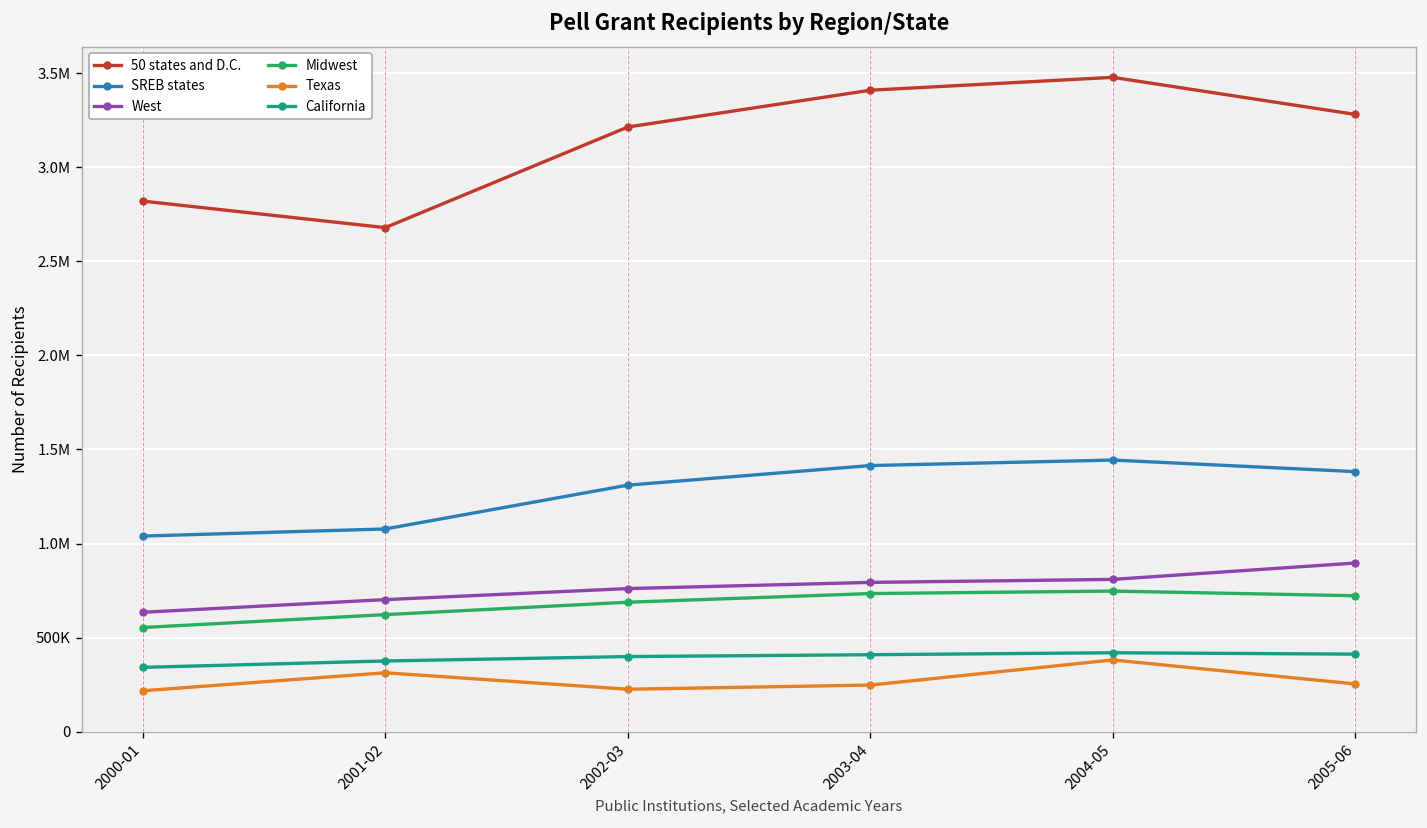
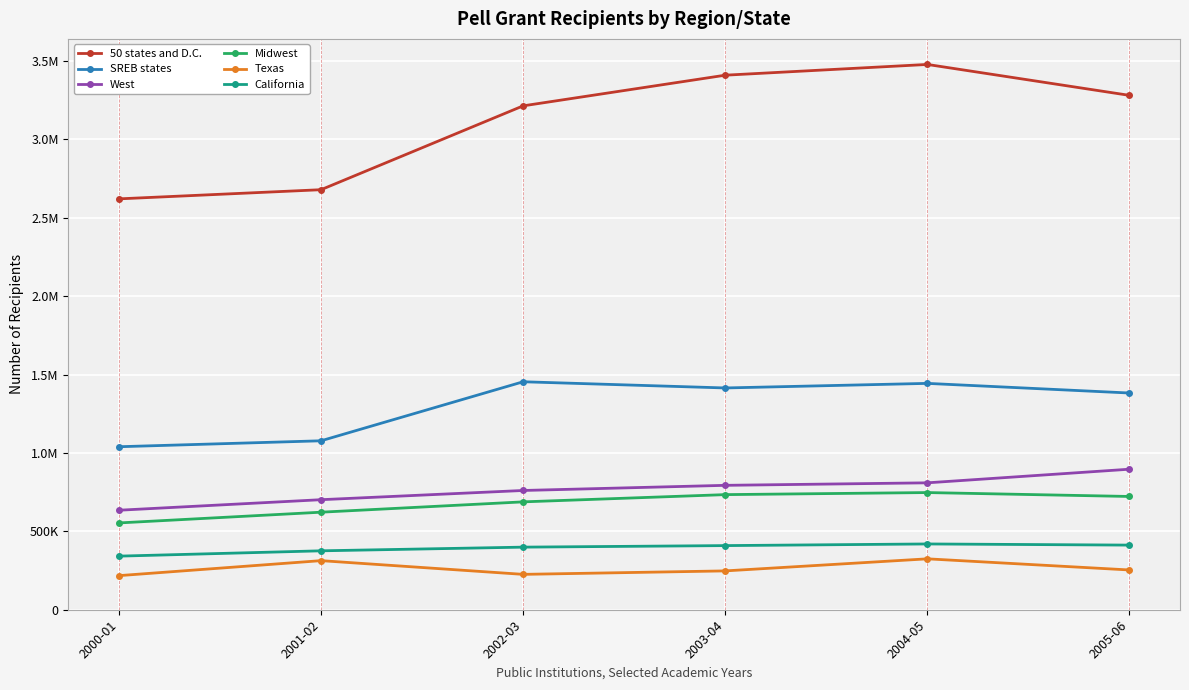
50 states and D.C., 2000-01: 2820000 -> 2620000
SREB states, 2002-03: 1310000 -> 1450000
Texas, 2004-05: 380000 -> 320000
